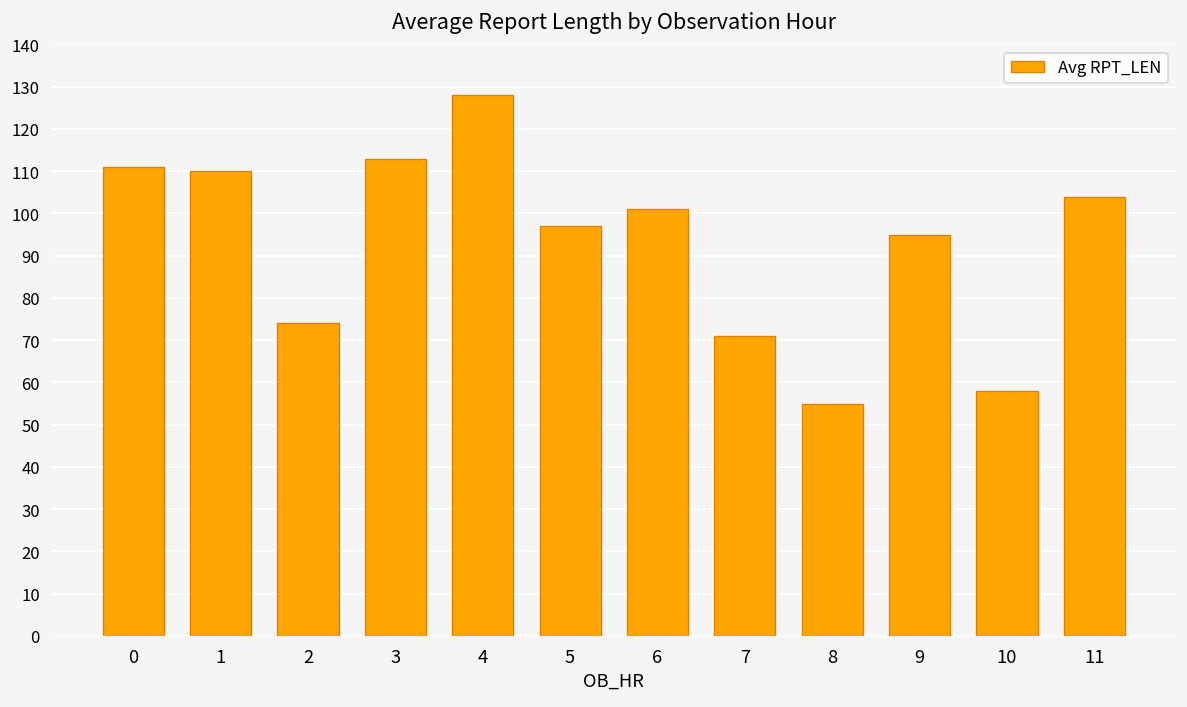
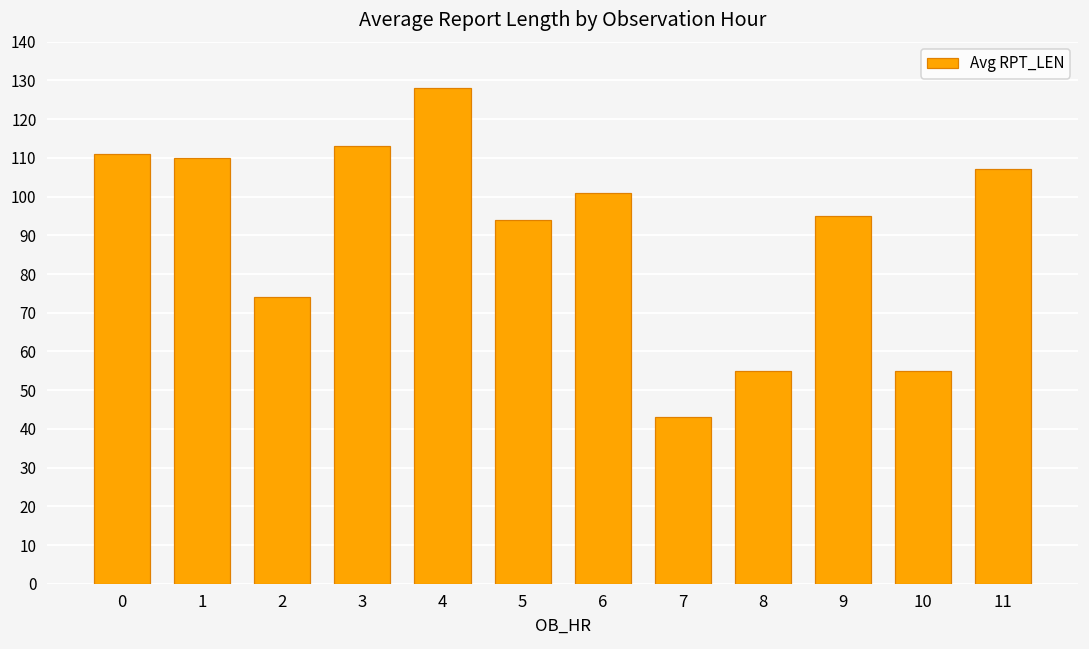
5: 97 -> 94
7: 71 -> 43
10: 58 -> 55
11: 104 -> 107
